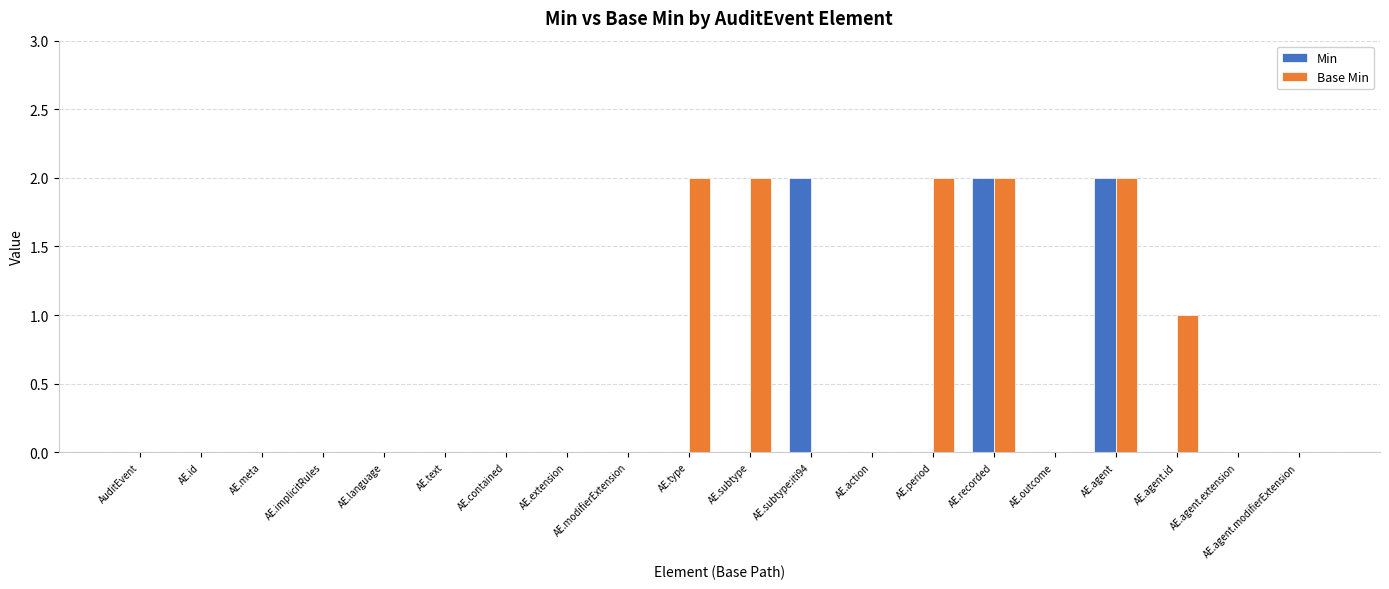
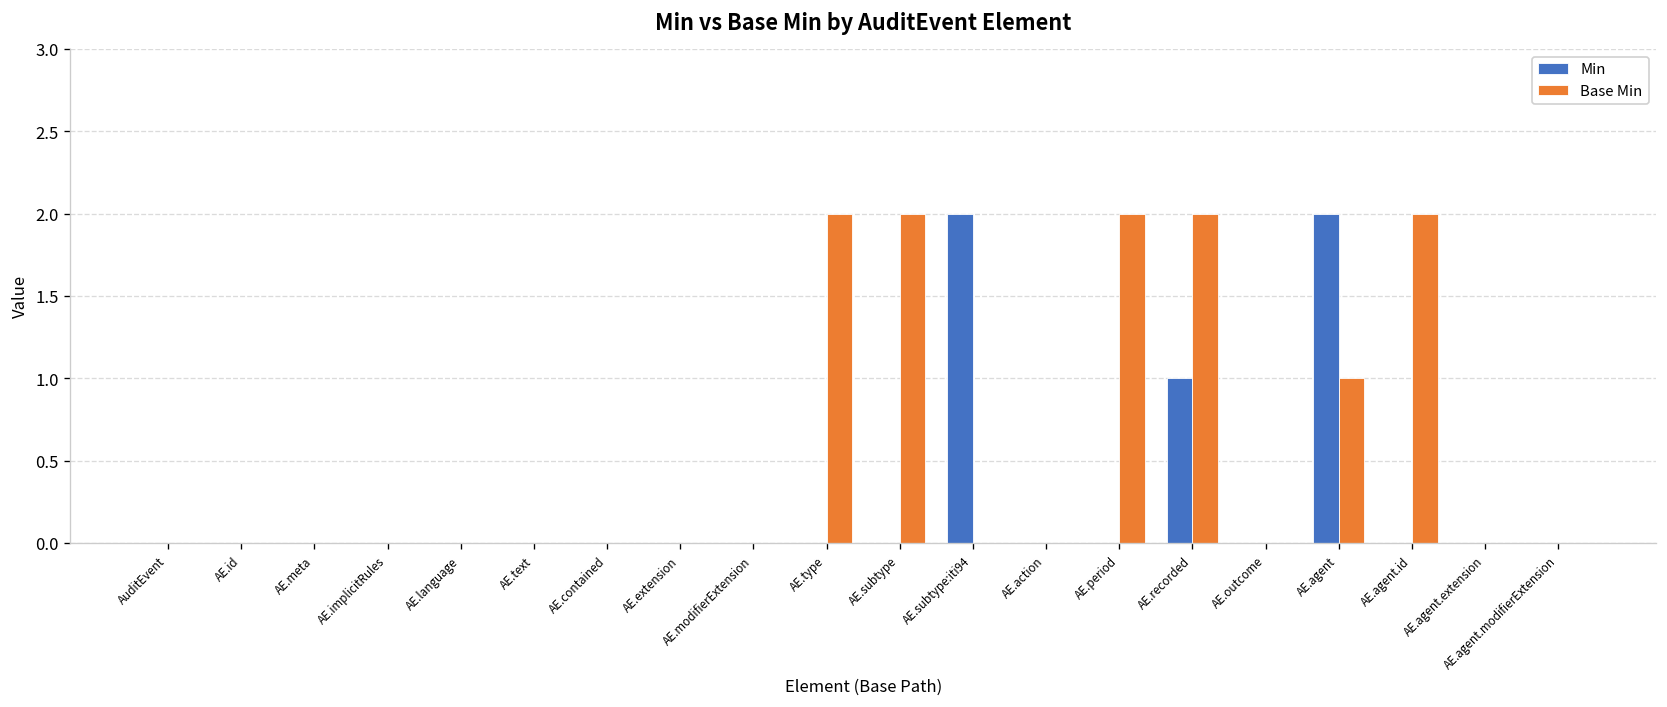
Min, AE.recorded: 2 -> 1
Base Min, AE.agent: 2 -> 1
Base Min, AE.agent.id: 1 -> 2
